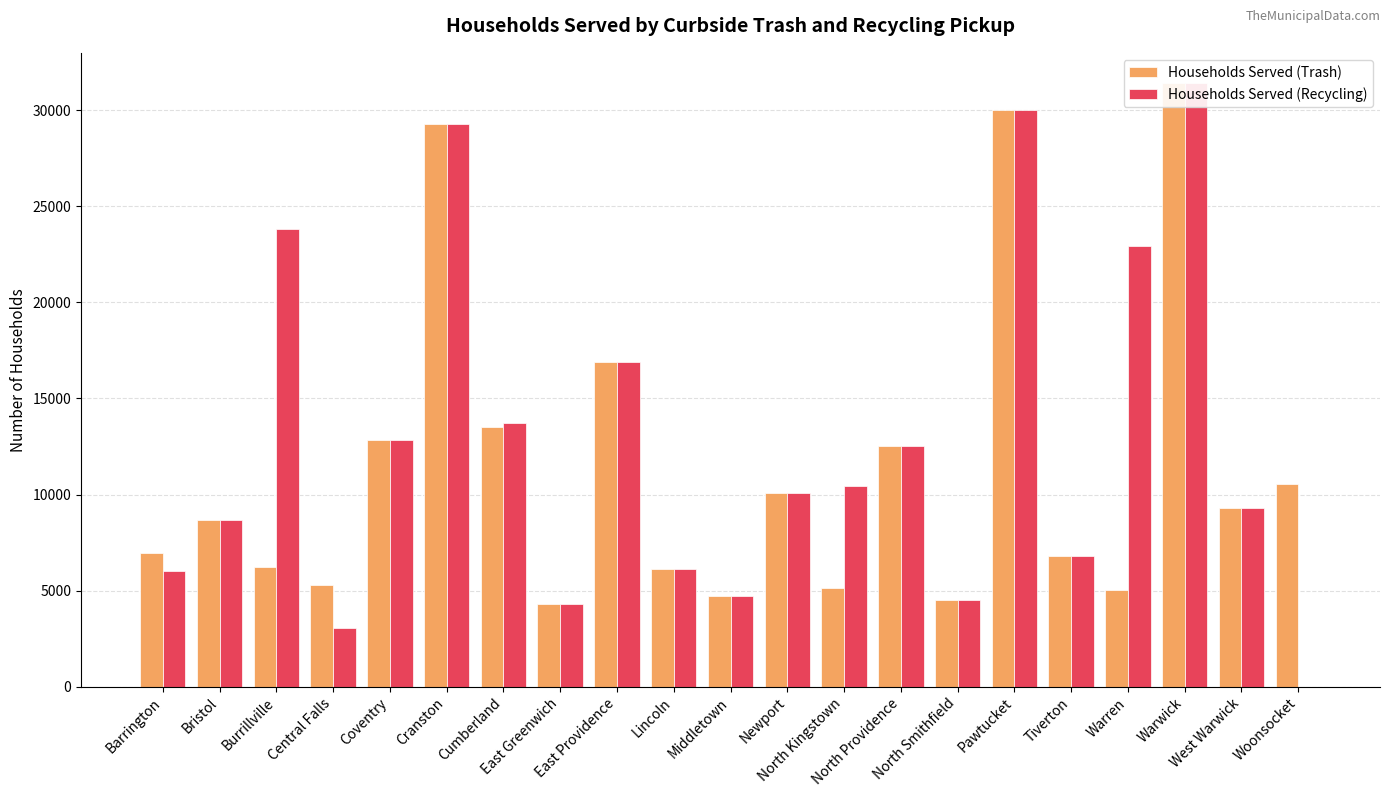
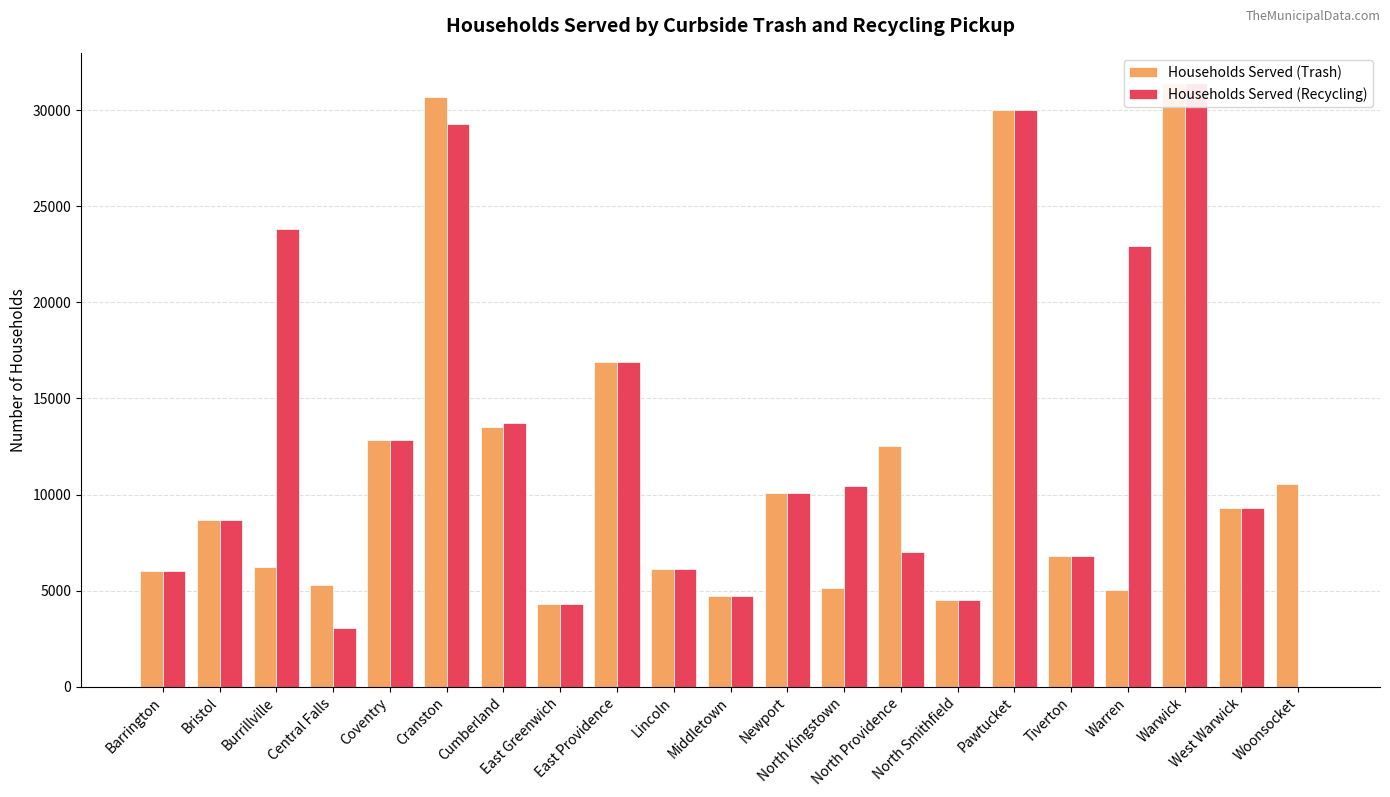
Households Served (Trash), Barrington: 7000 -> 6000
Households Served (Trash), Cranston: 29300 -> 30700
Households Served (Recycling), North Providence: 12500 -> 7000
